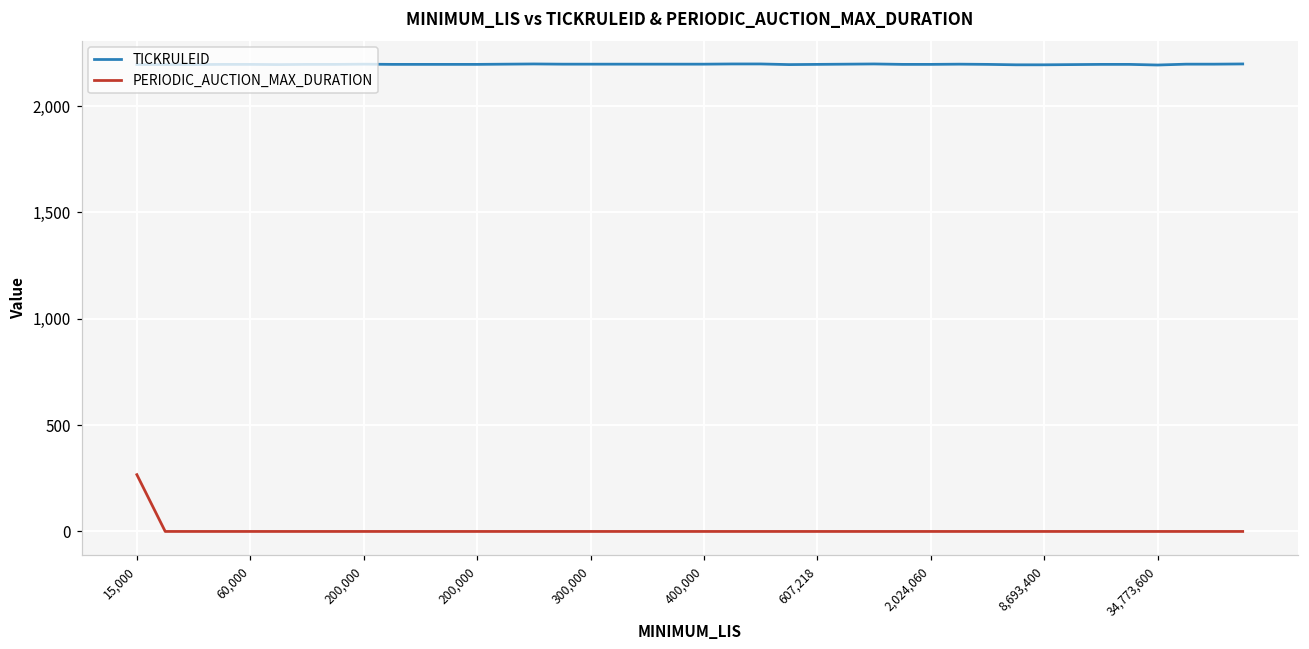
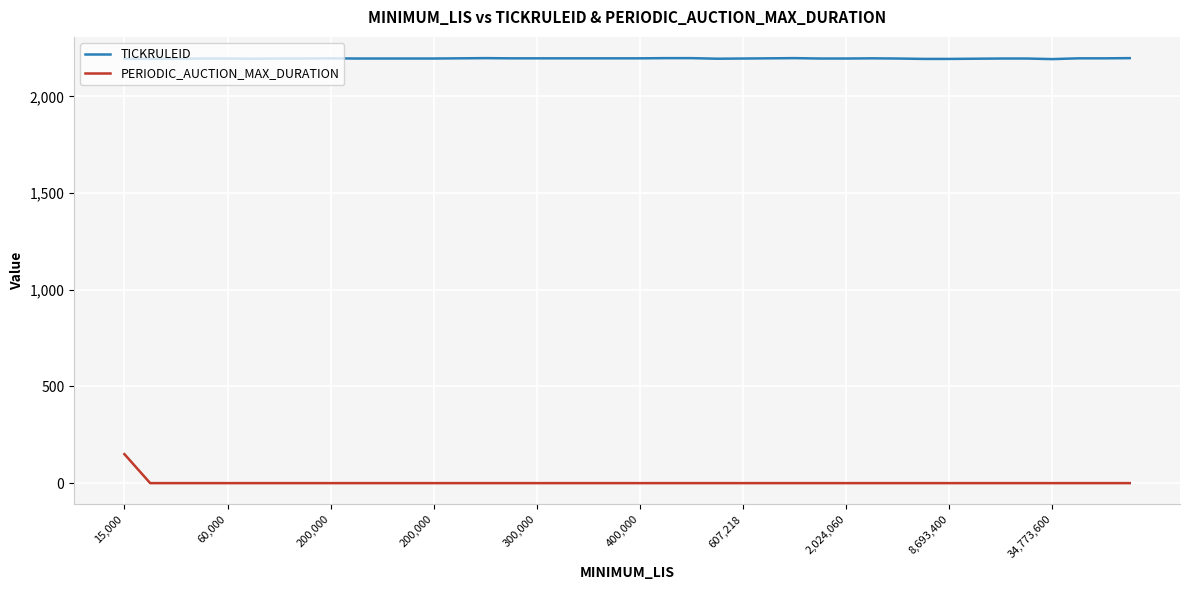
PERIODIC_AUCTION_MAX_DURATION, 15,000: 270 -> 150
